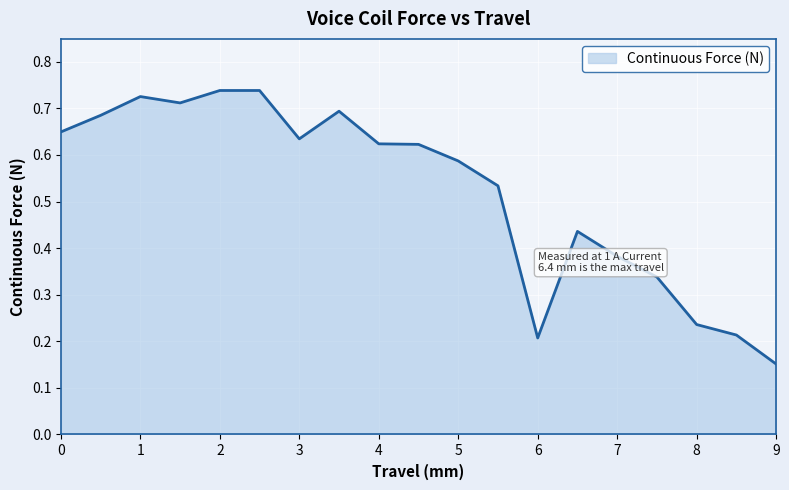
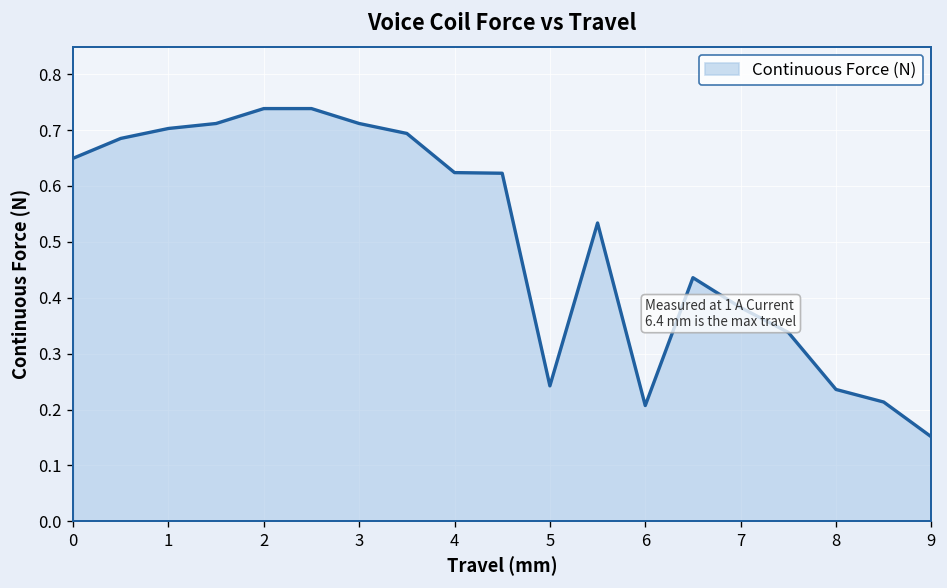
1: 0.73 -> 0.70
3: 0.63 -> 0.71
5: 0.59 -> 0.24
